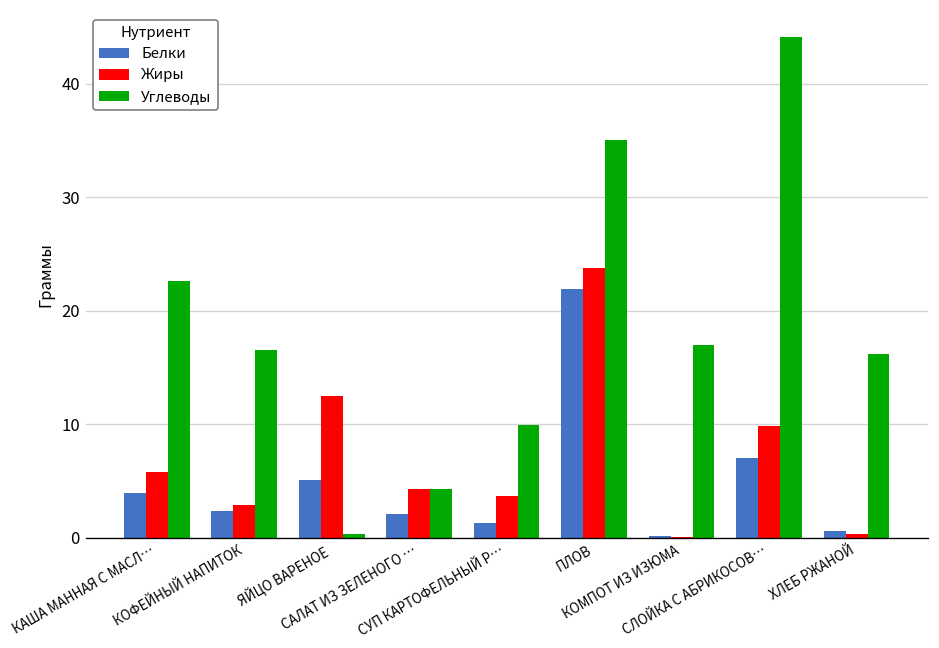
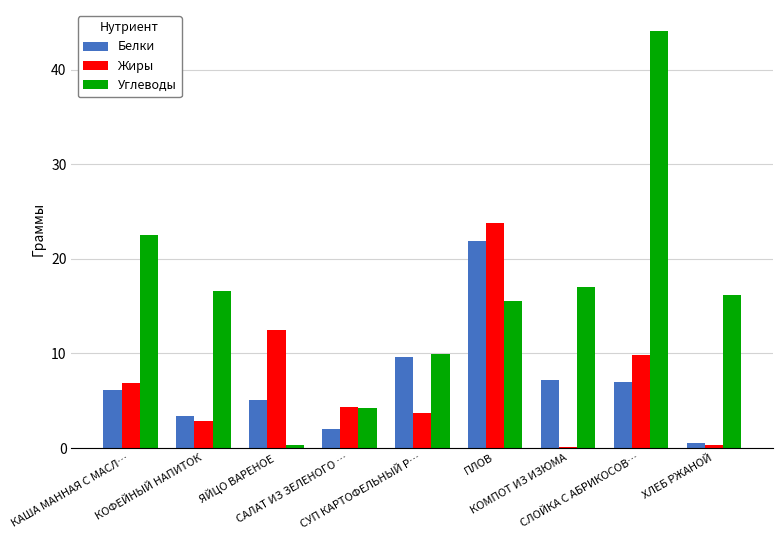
Белки, КАША МАННАЯ С МАСЛ…: 4 -> 6
Жиры, КАША МАННАЯ С МАСЛ…: 6 -> 7
Белки, КОФЕЙНЫЙ НАПИТОК: 2 -> 3
Белки, СУП КАРТОФЕЛЬНЫЙ Р…: 1 -> 10
Углеводы, ПЛОВ: 35 -> 16
Белки, КОМПОТ ИЗ ИЗЮМА: 0 -> 7
